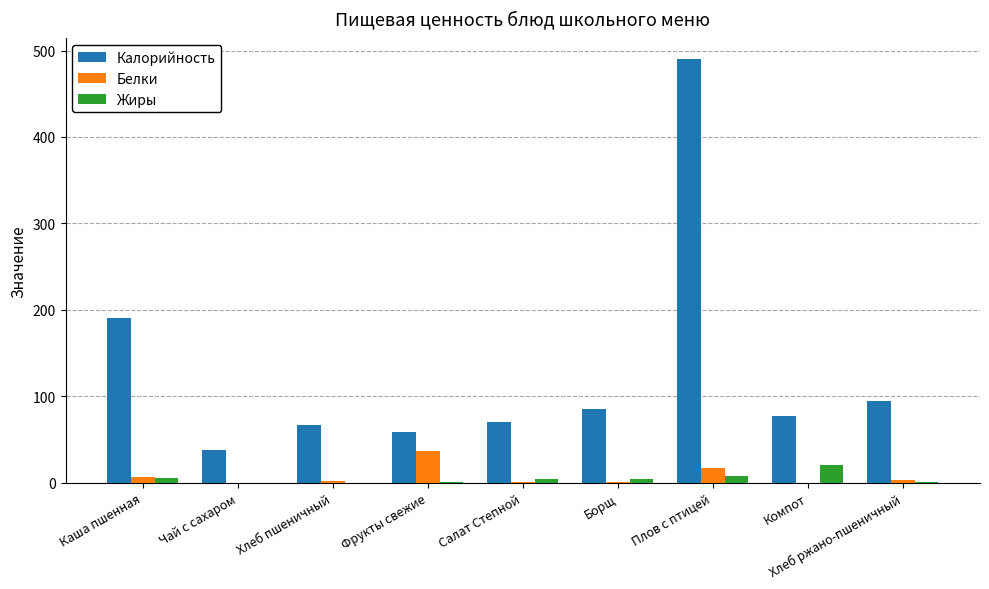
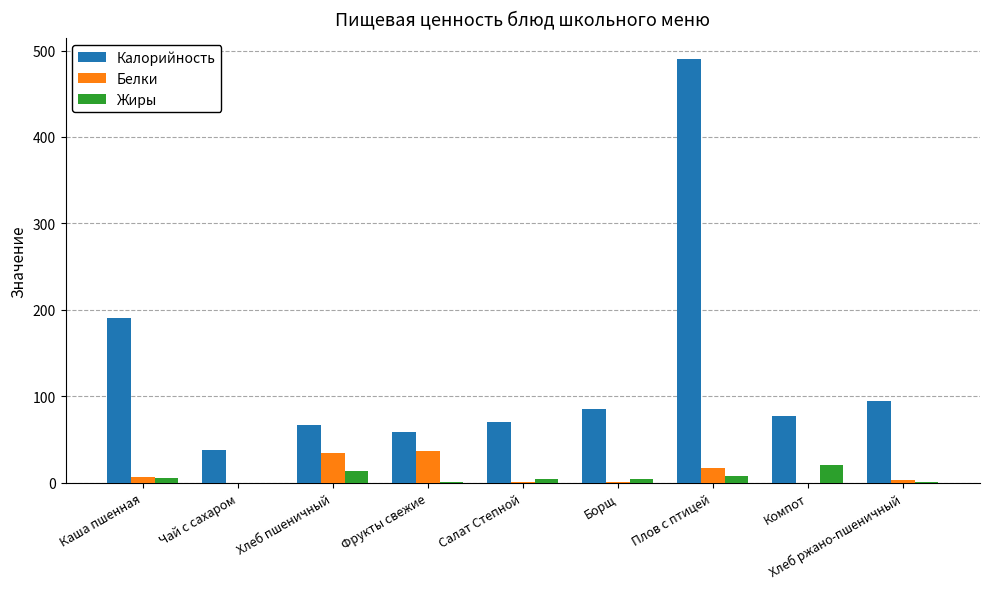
Белки, Хлеб пшеничный: 0 -> 30
Жиры, Хлеб пшеничный: 0 -> 10
